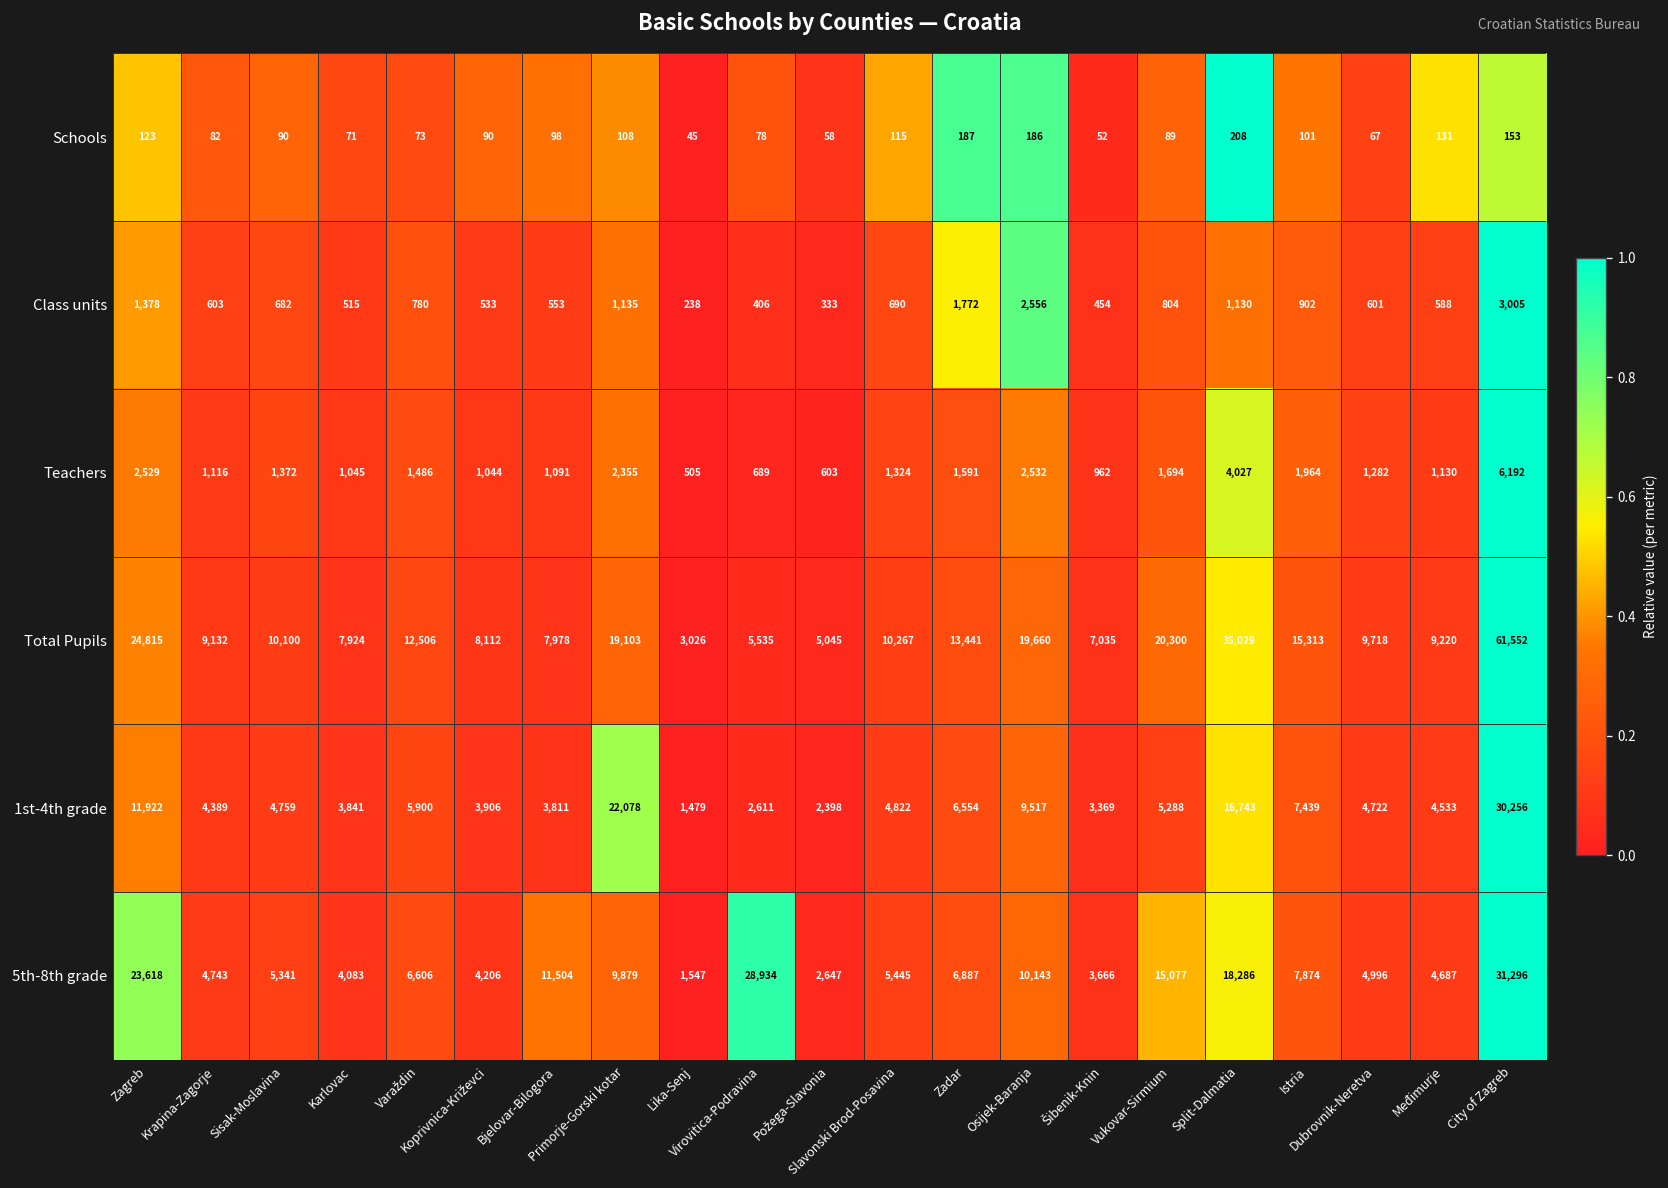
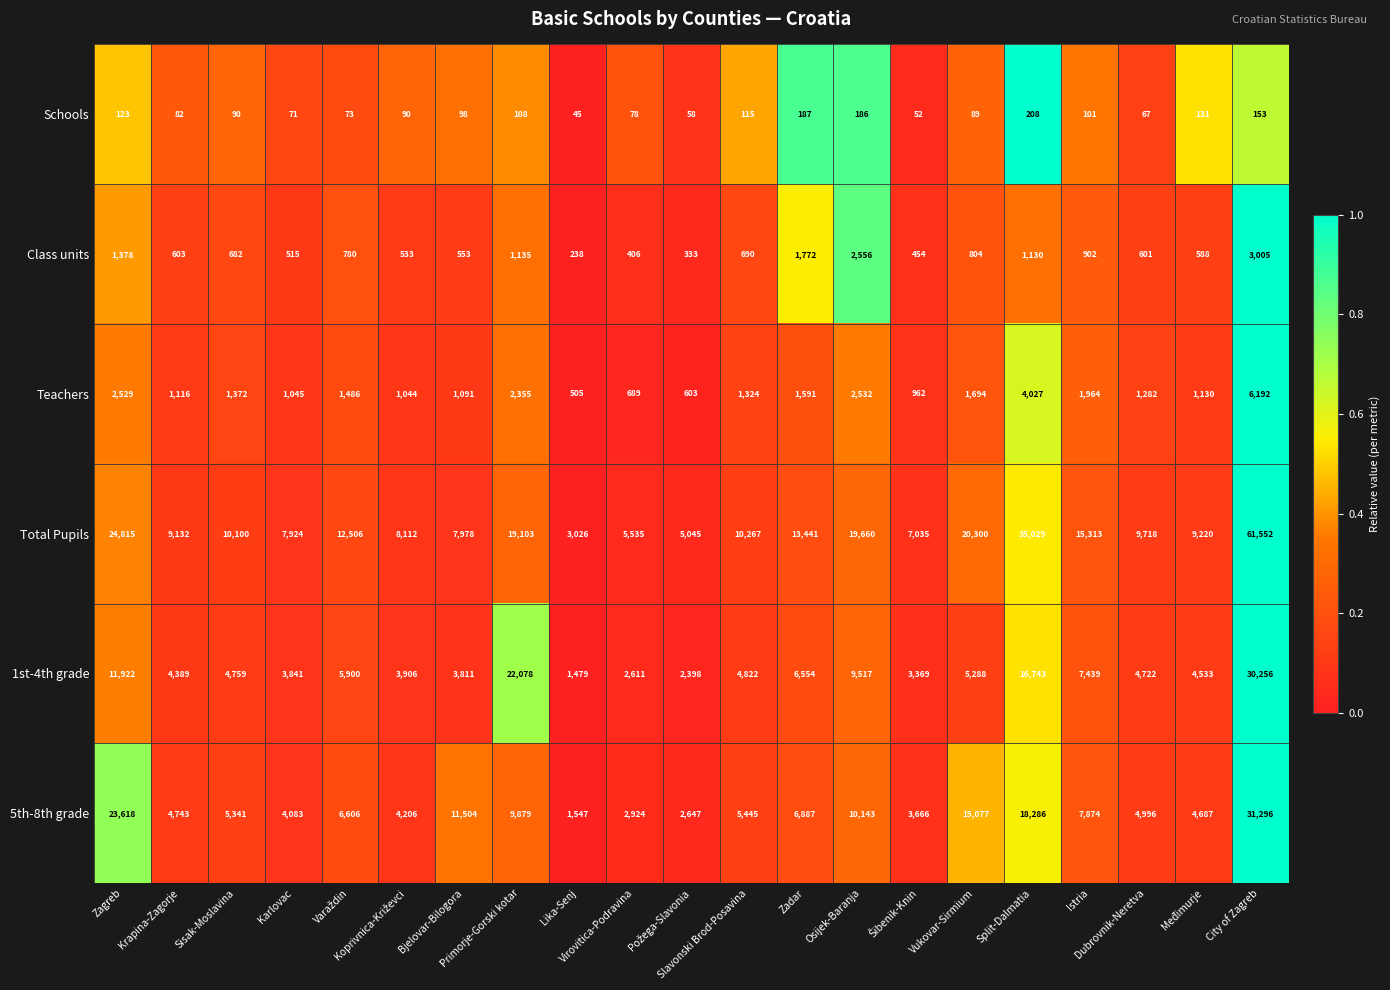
5th-8th grade, Virovitica-Podravina: 28,934 -> 2,924
